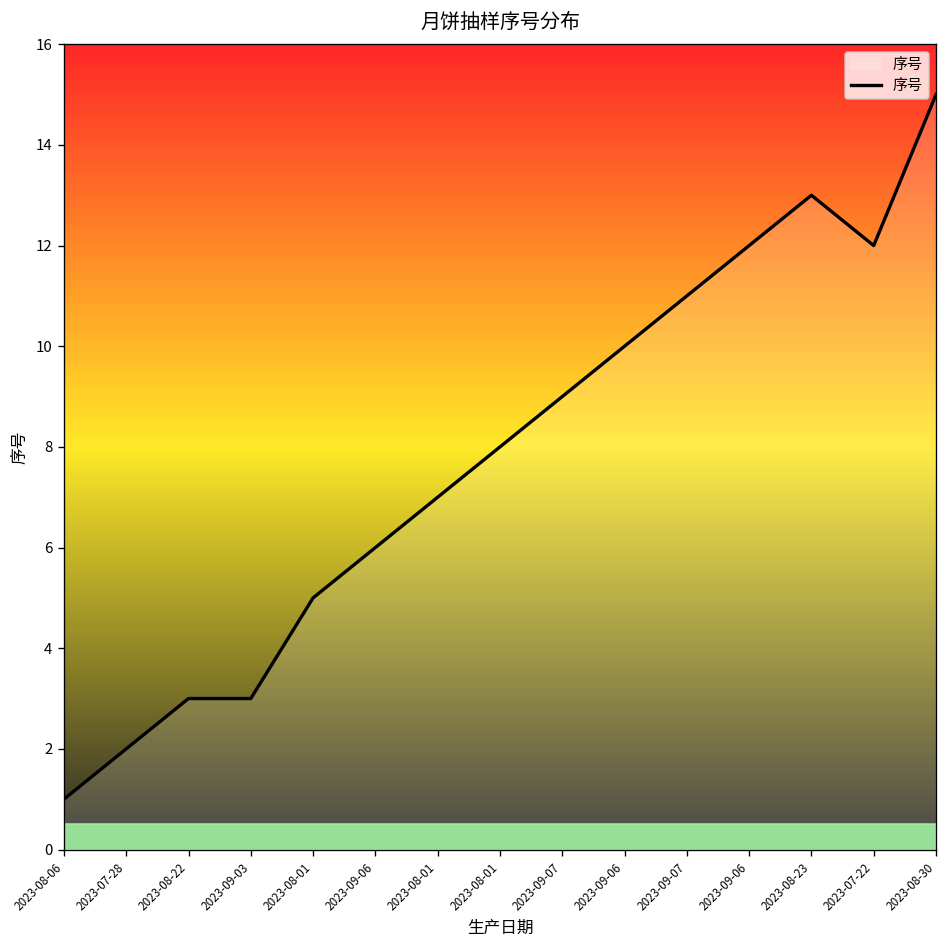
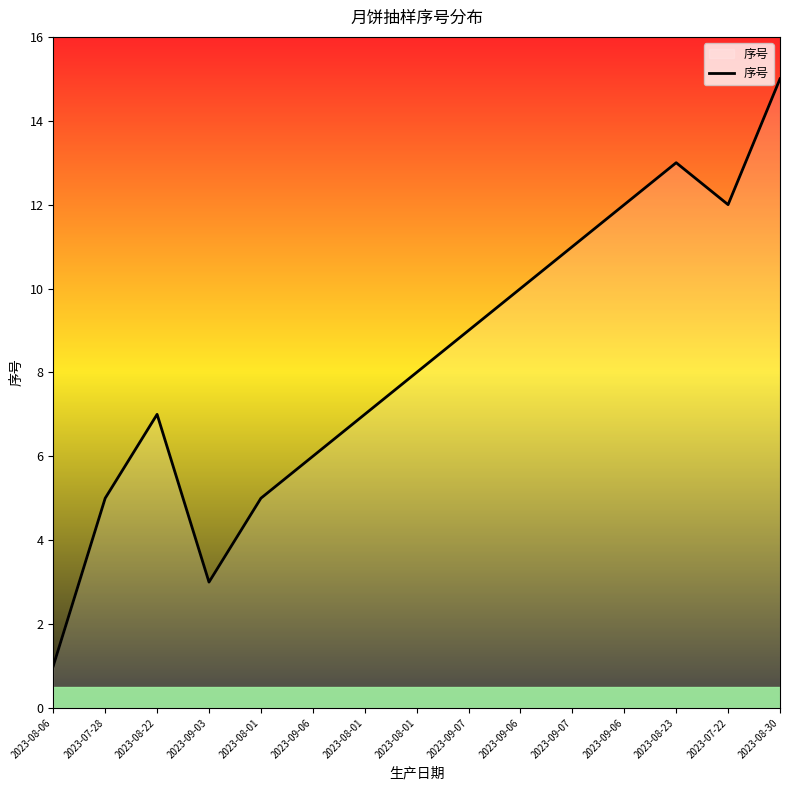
2023-07-28: 2 -> 5
2023-08-22: 3 -> 7
